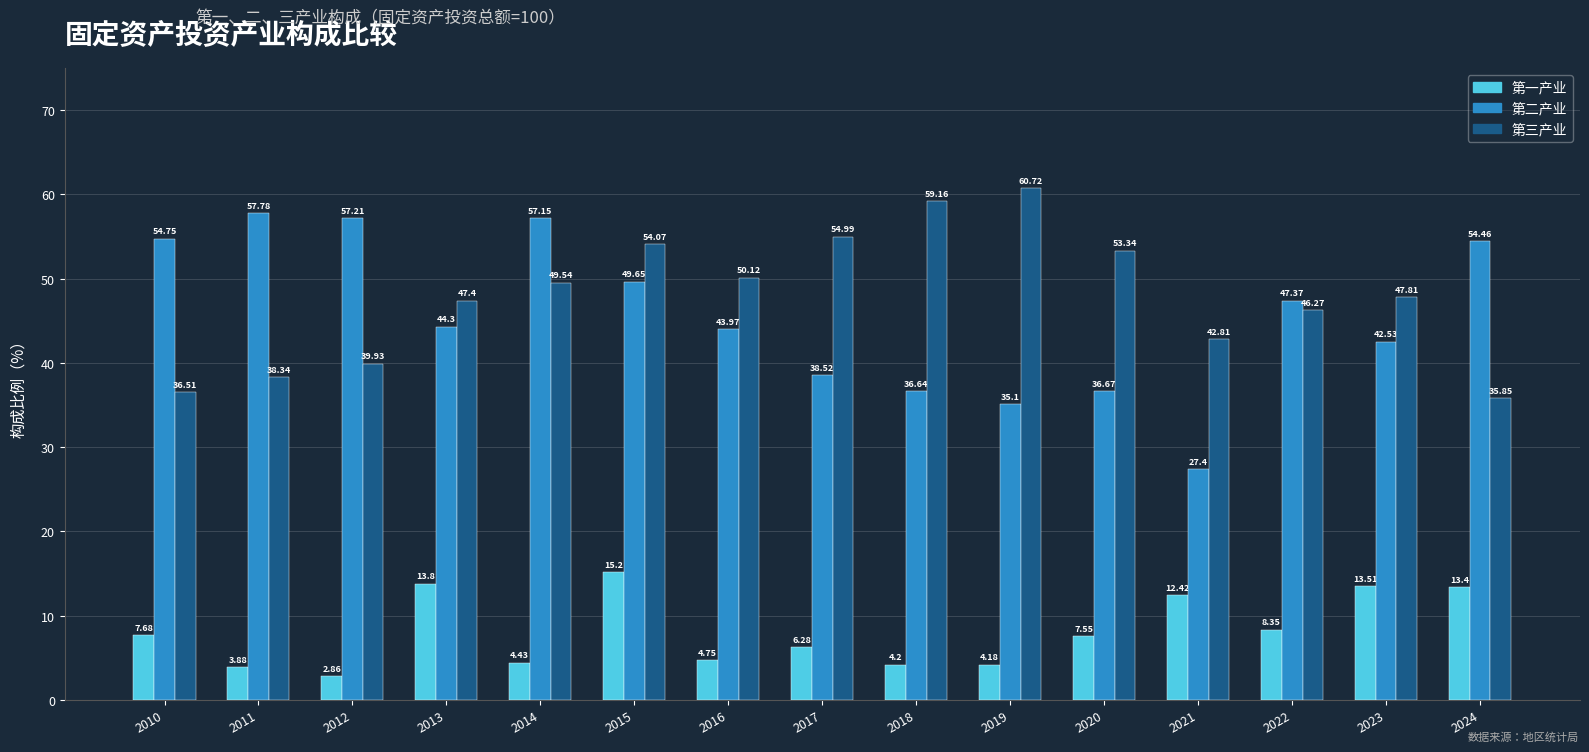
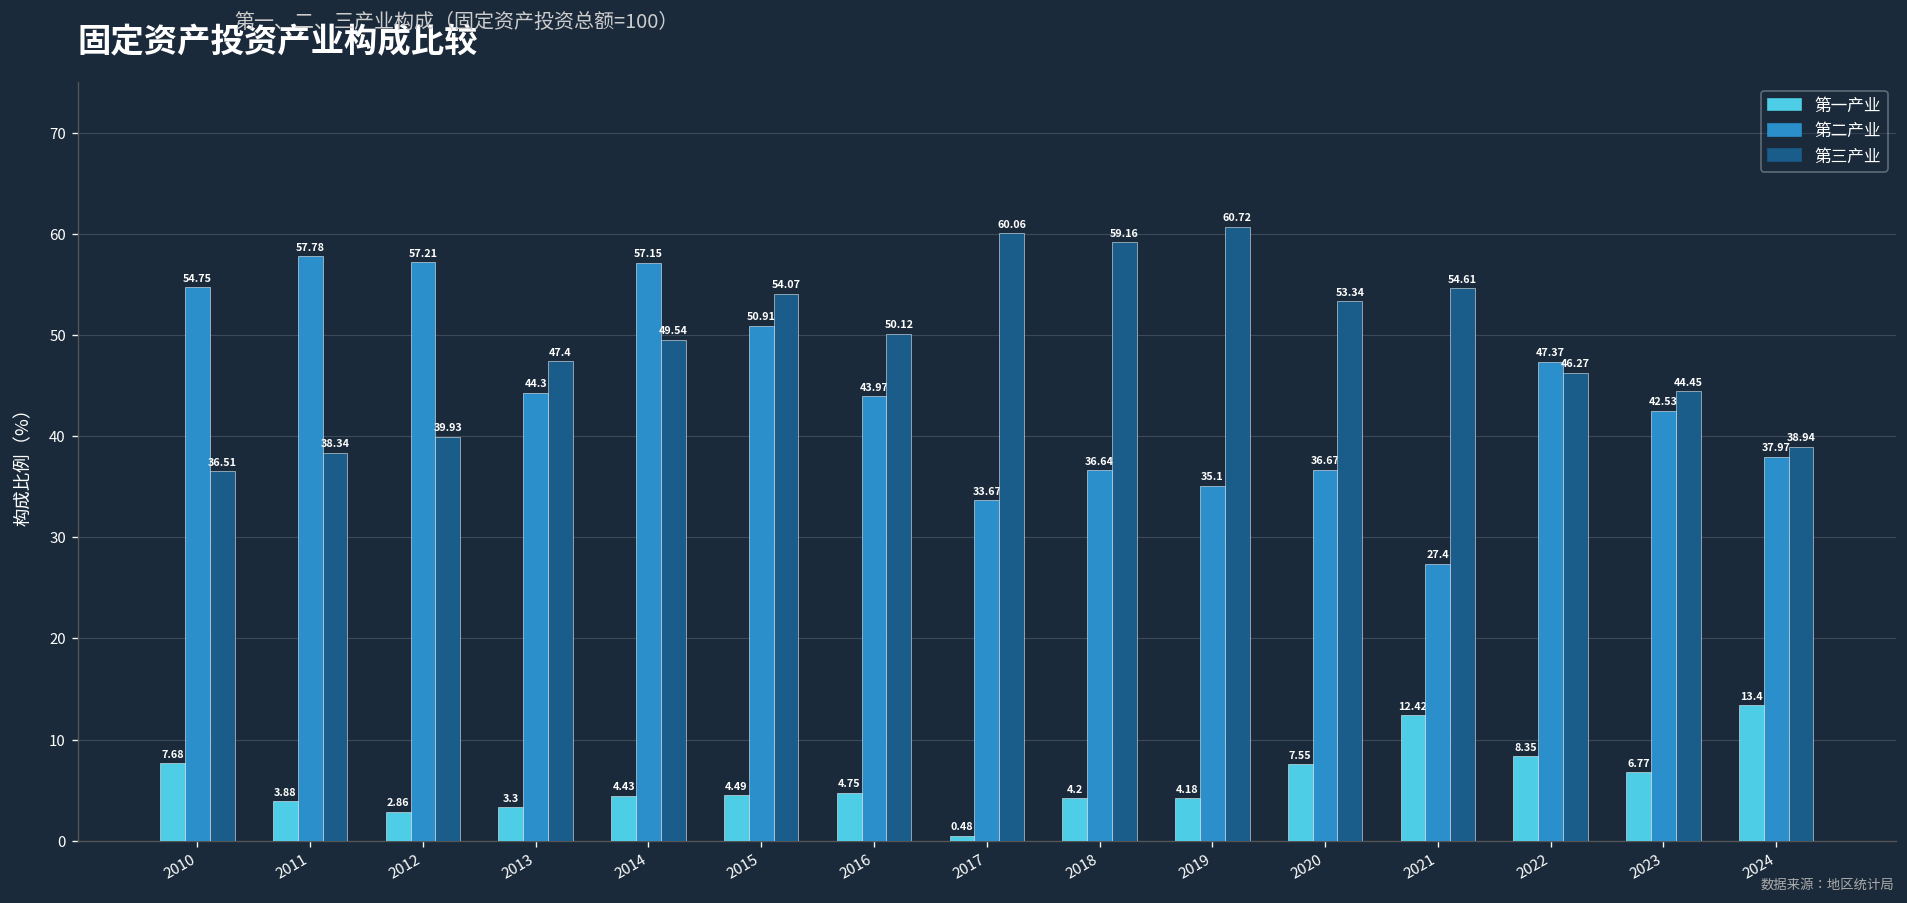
第一产业, 2013: 13.8 -> 3.3
第一产业, 2015: 15.2 -> 4.49
第二产业, 2015: 49.65 -> 50.91
第一产业, 2017: 6.28 -> 0.48
第二产业, 2017: 38.52 -> 33.67
第三产业, 2017: 54.99 -> 60.06
第三产业, 2021: 42.81 -> 54.61
第一产业, 2023: 13.51 -> 6.77
第三产业, 2023: 47.81 -> 44.45
第二产业, 2024: 54.46 -> 37.97
第三产业, 2024: 35.85 -> 38.94
